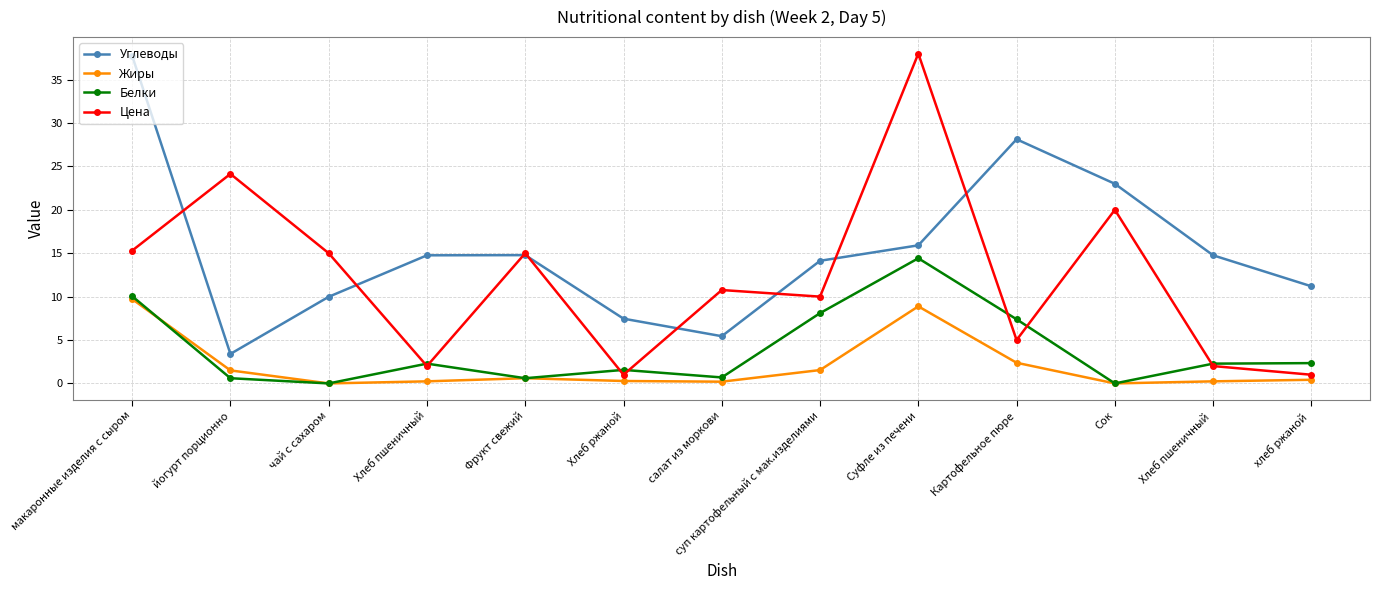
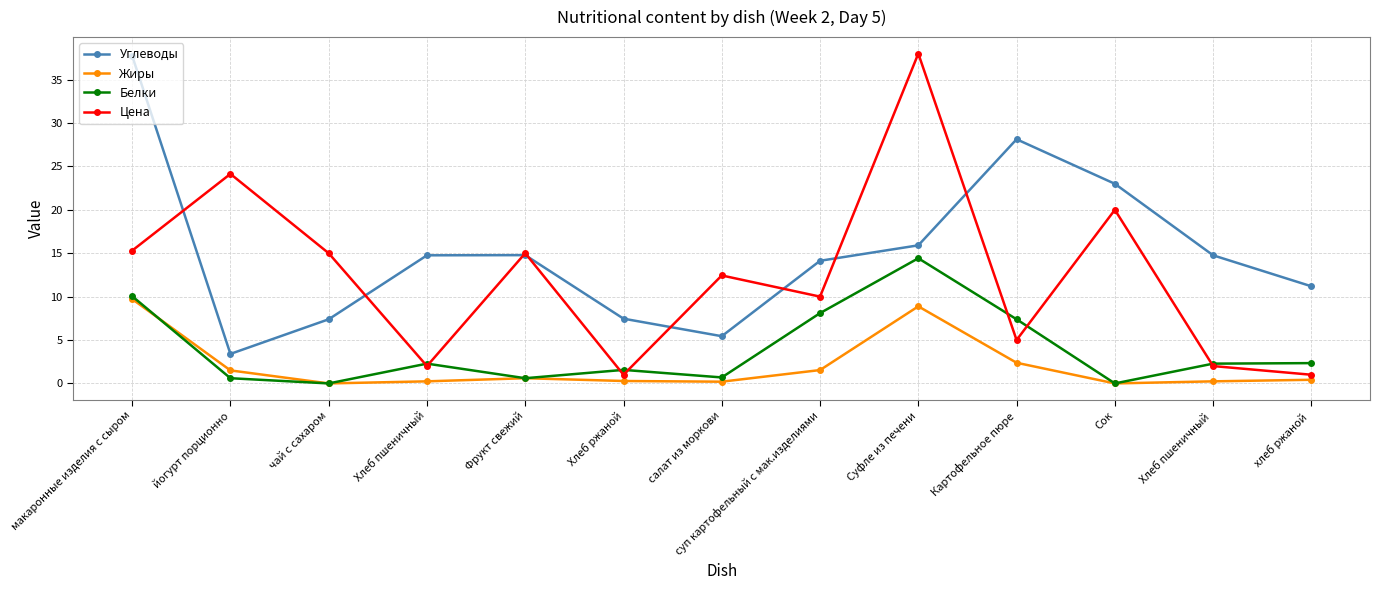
Углеводы, чай с сахаром: 10 -> 7
Цена, салат из моркови: 11 -> 12
